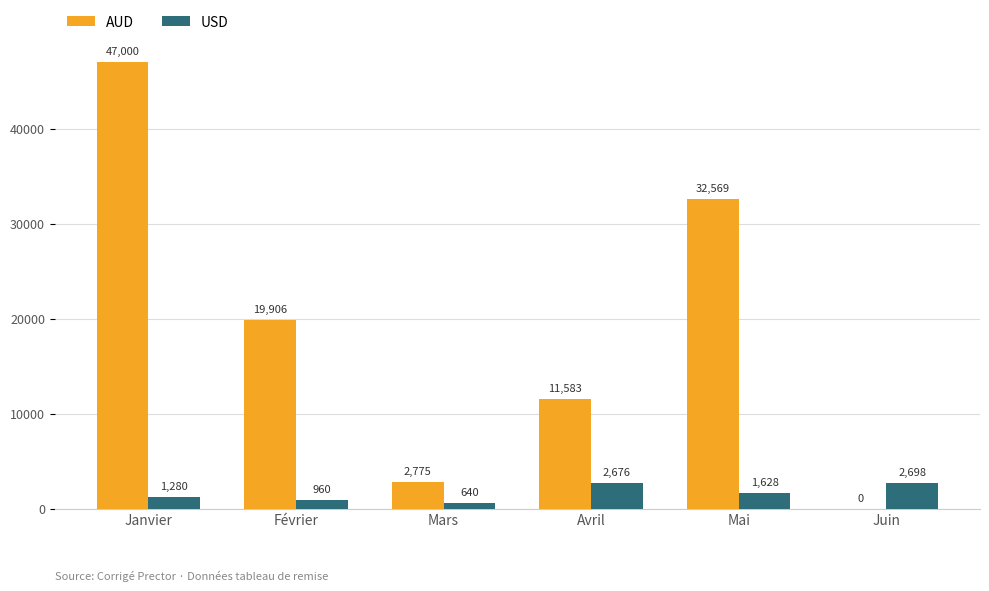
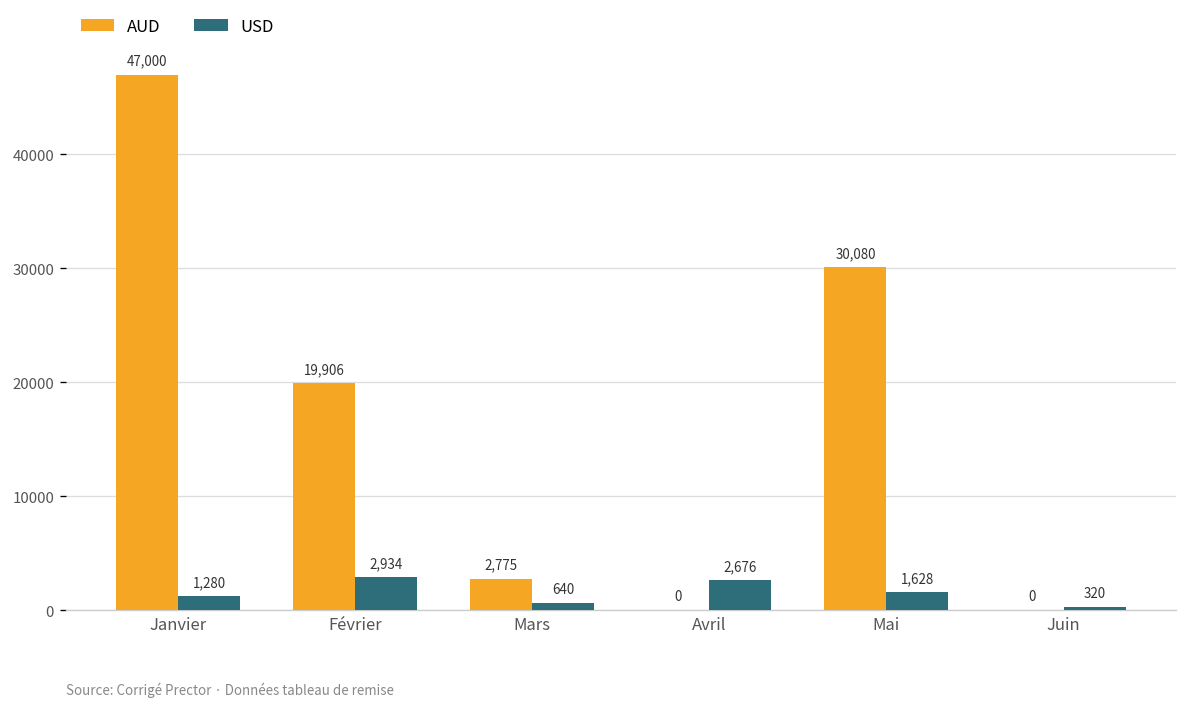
USD, Février: 960 -> 2,934
AUD, Avril: 11,583 -> 0
AUD, Mai: 32,569 -> 30,080
USD, Juin: 2,698 -> 320
